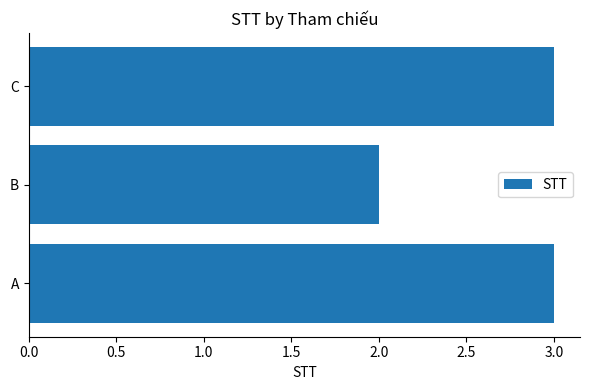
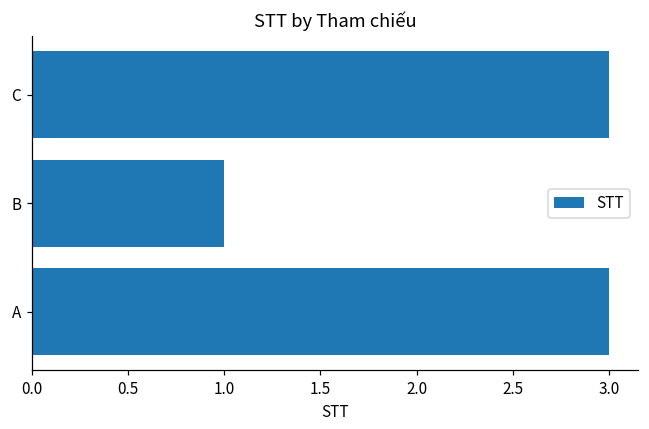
B: 2 -> 1
